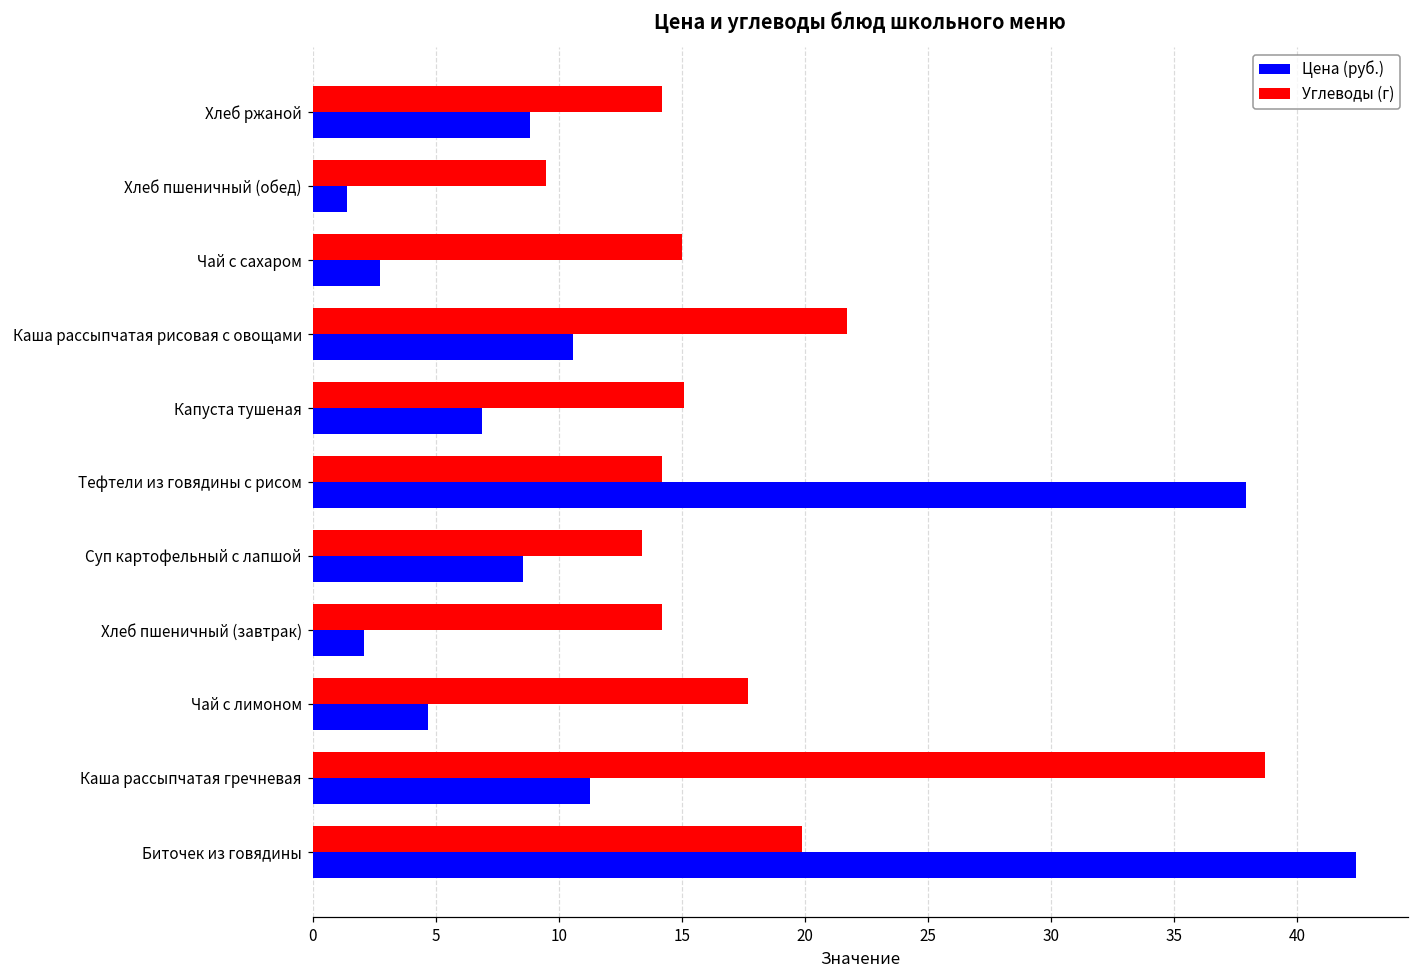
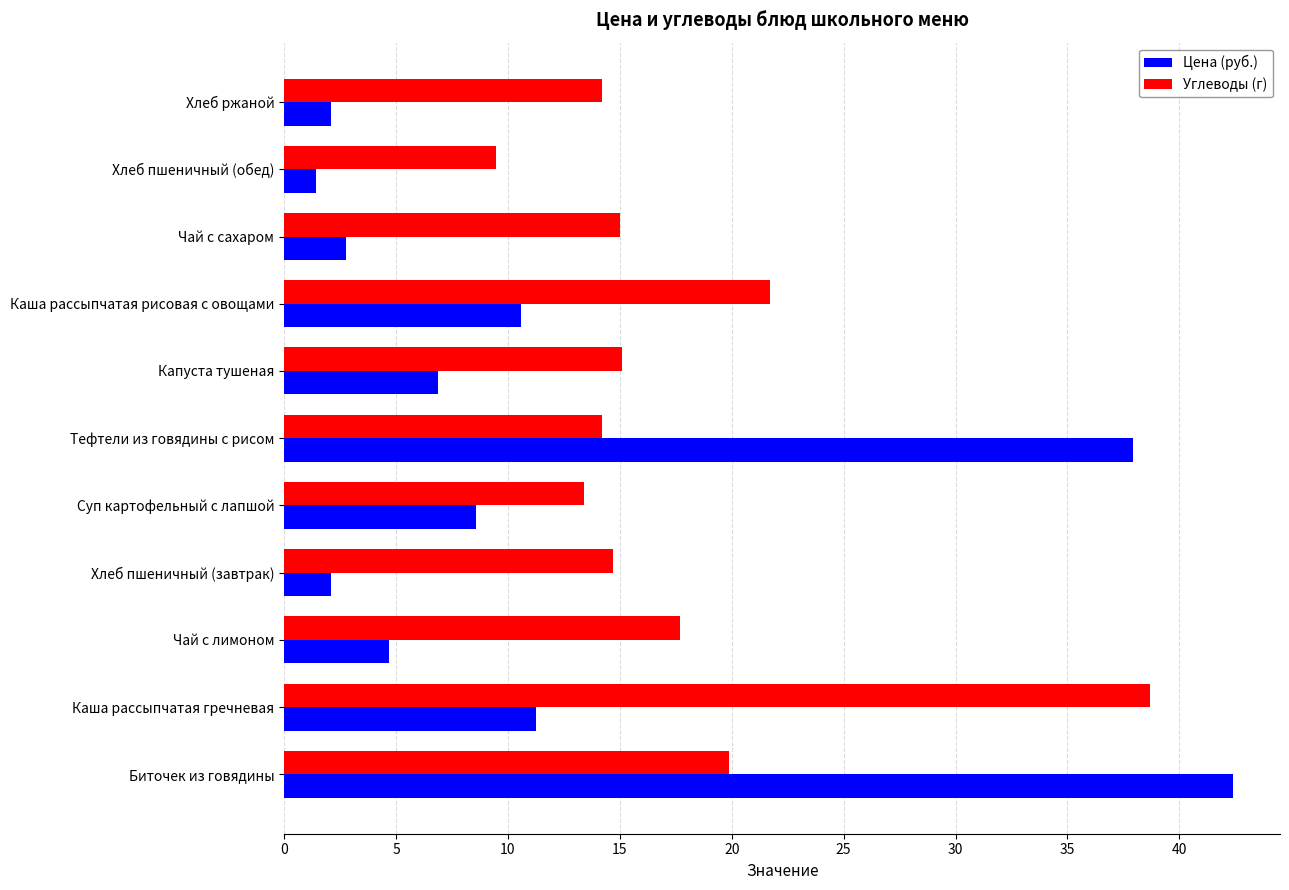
Цена (руб.), Хлеб ржаной: 8.8 -> 2.1
Углеводы (г), Хлеб пшеничный (завтрак): 14.2 -> 14.7
